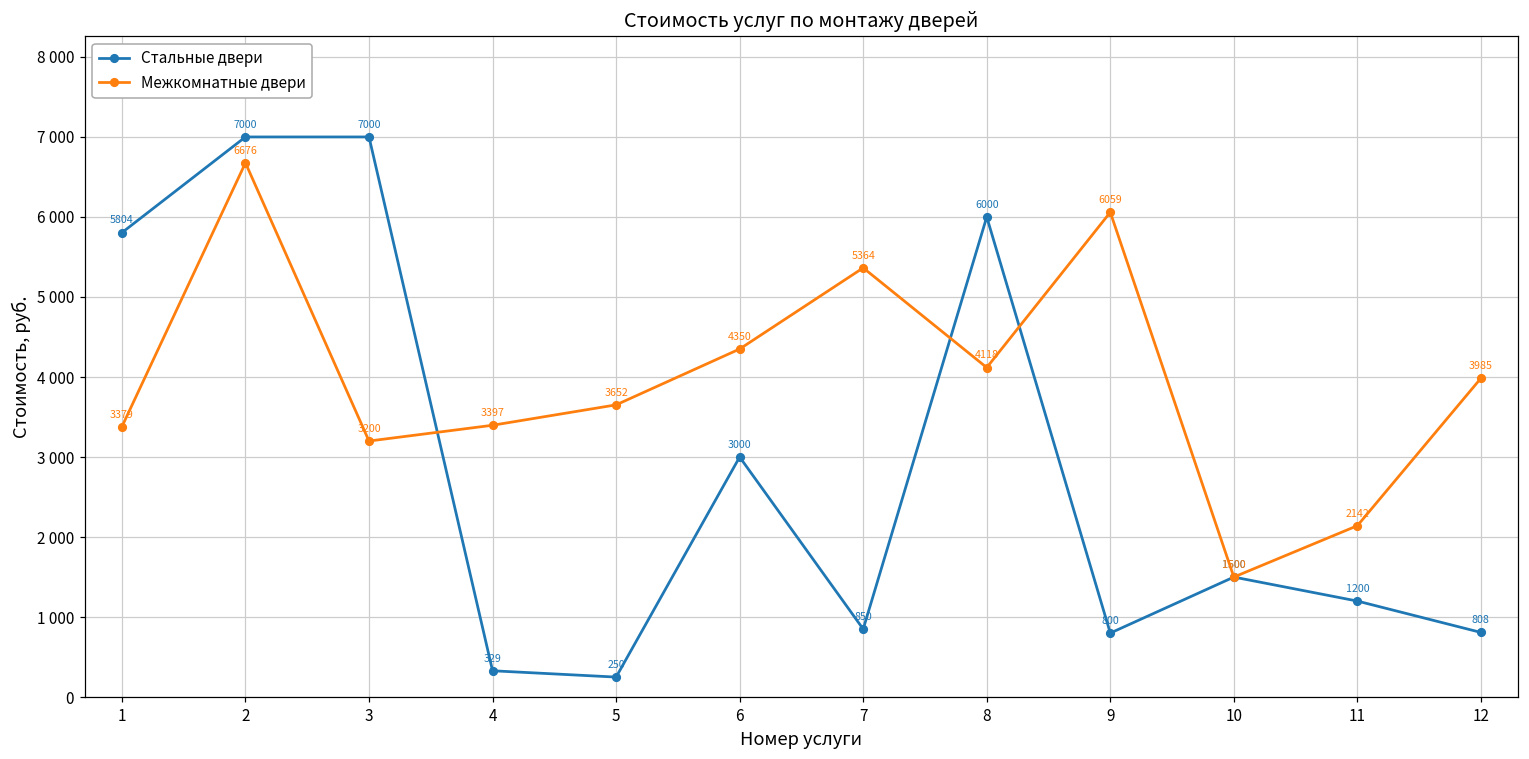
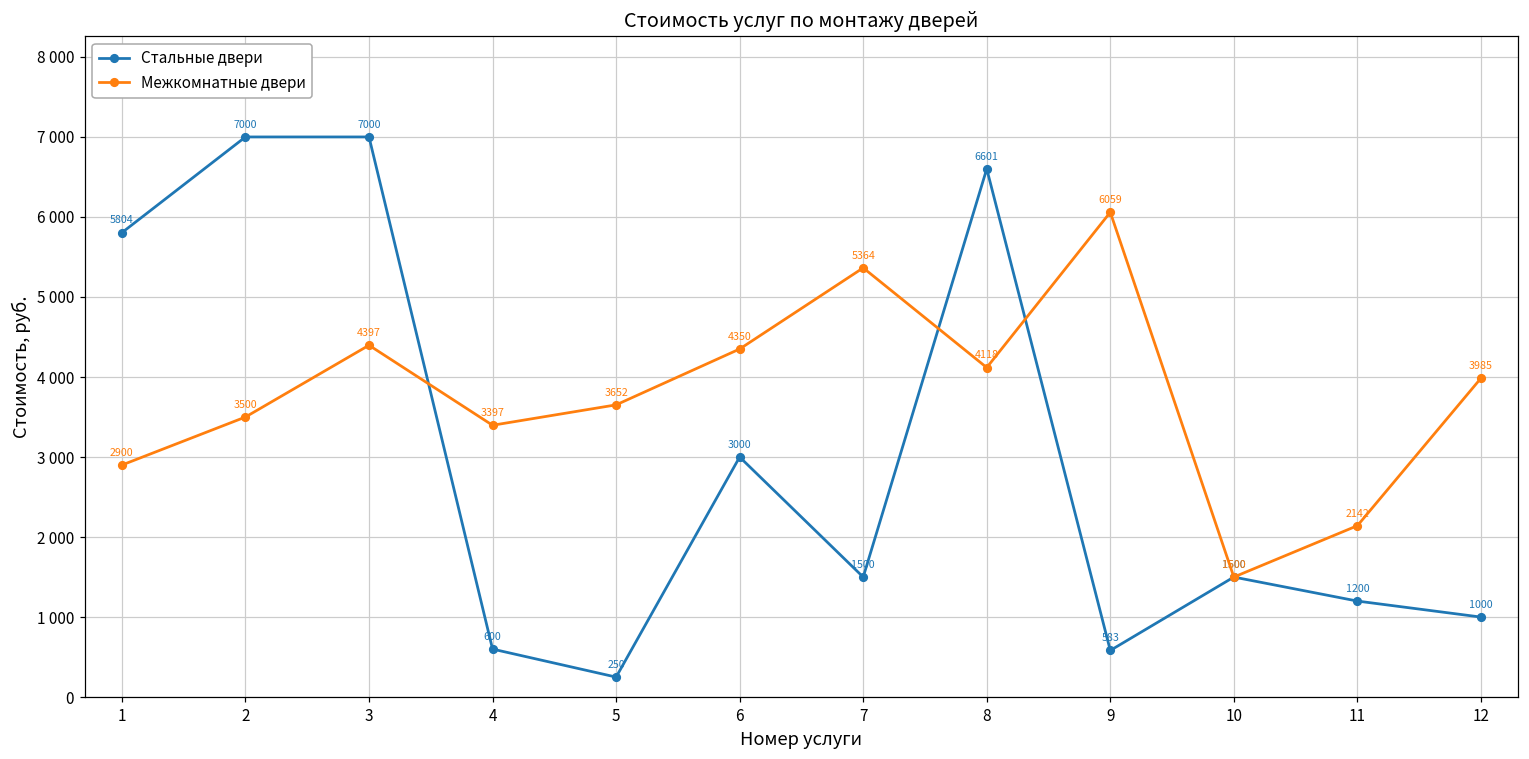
Межкомнатные двери, 1: 3379 -> 2900
Межкомнатные двери, 2: 6676 -> 3500
Межкомнатные двери, 3: 3200 -> 4397
Стальные двери, 4: 329 -> 600
Стальные двери, 7: 850 -> 1500
Стальные двери, 8: 6000 -> 6601
Стальные двери, 9: 800 -> 583
Стальные двери, 12: 808 -> 1000
